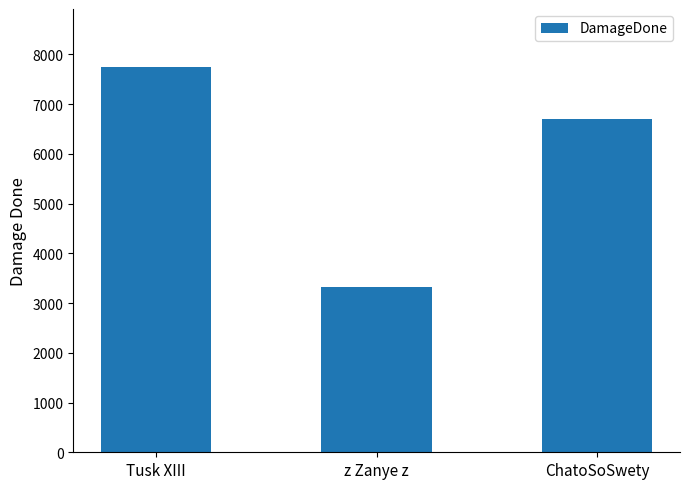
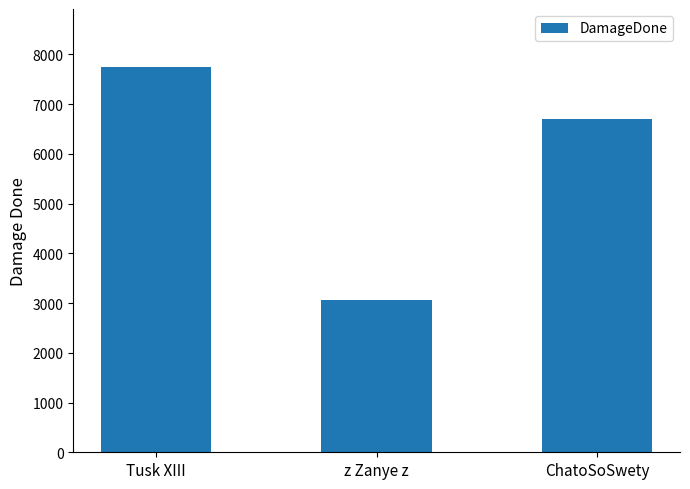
z Zanye z: 3300 -> 3100
